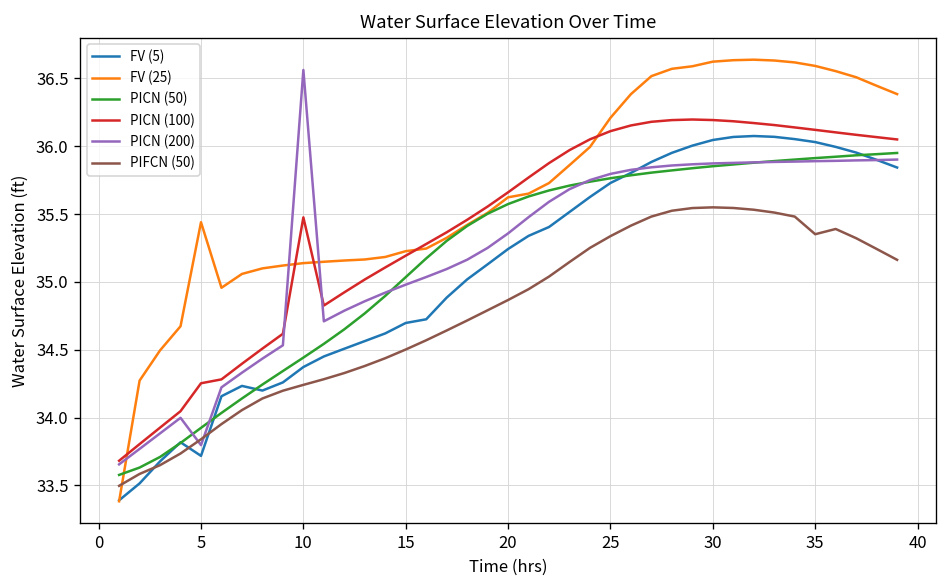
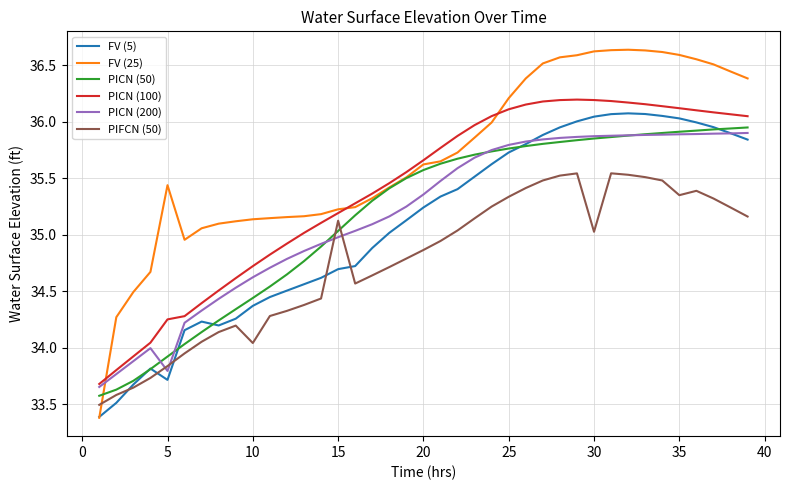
PICN (100), 10: 35.48 -> 34.72
PICN (200), 10: 36.56 -> 34.62
PIFCN (50), 10: 34.24 -> 34.04
PIFCN (50), 15: 34.50 -> 35.13
PIFCN (50), 30: 35.55 -> 35.03
